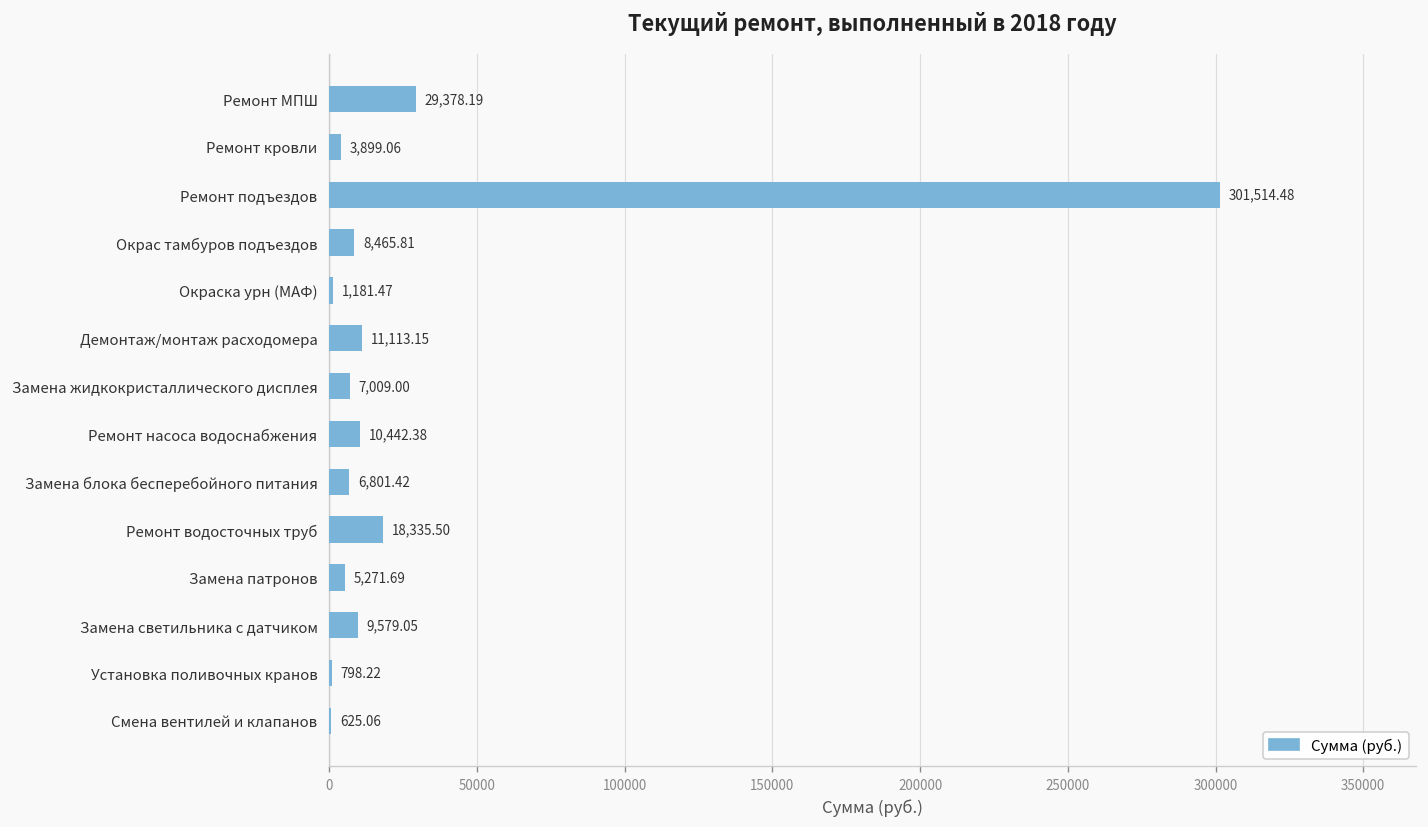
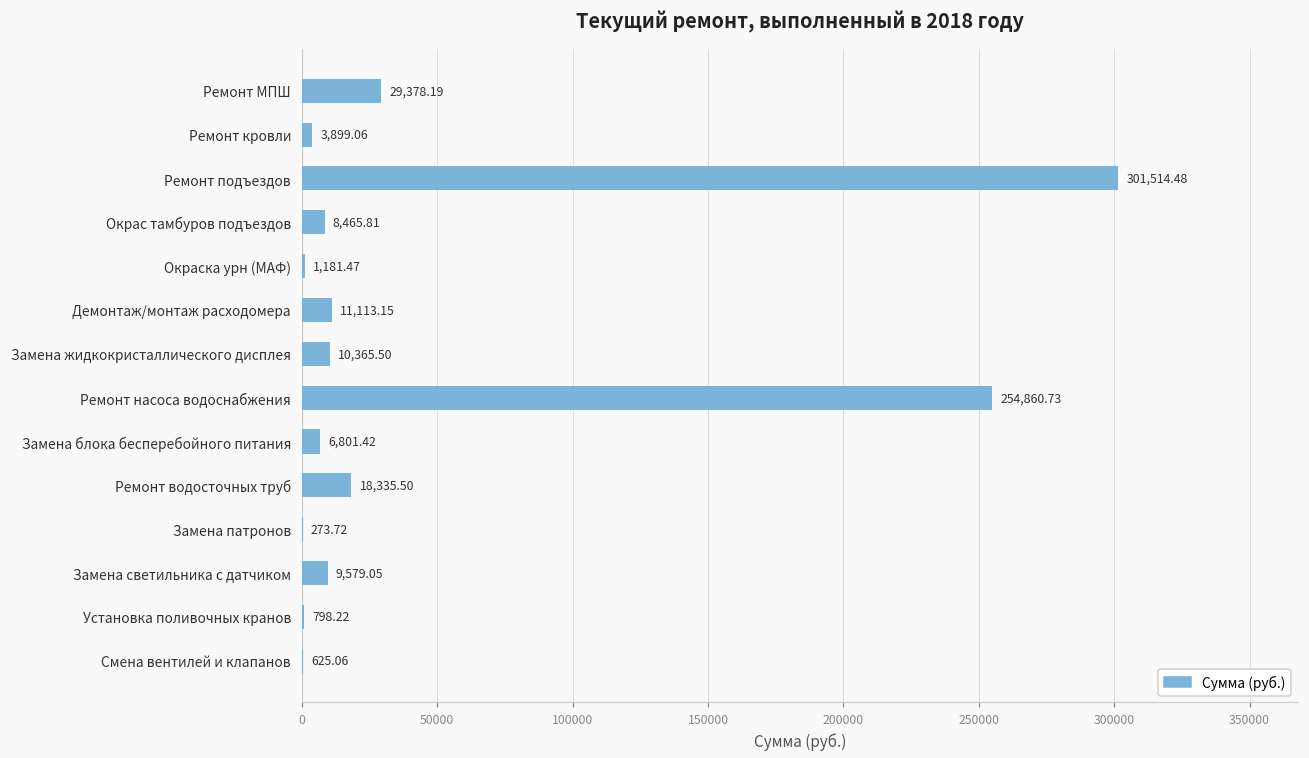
Замена жидкокристаллического дисплея: 7,009.00 -> 10,365.50
Ремонт насоса водоснабжения: 10,442.38 -> 254,860.73
Замена патронов: 5,271.69 -> 273.72
